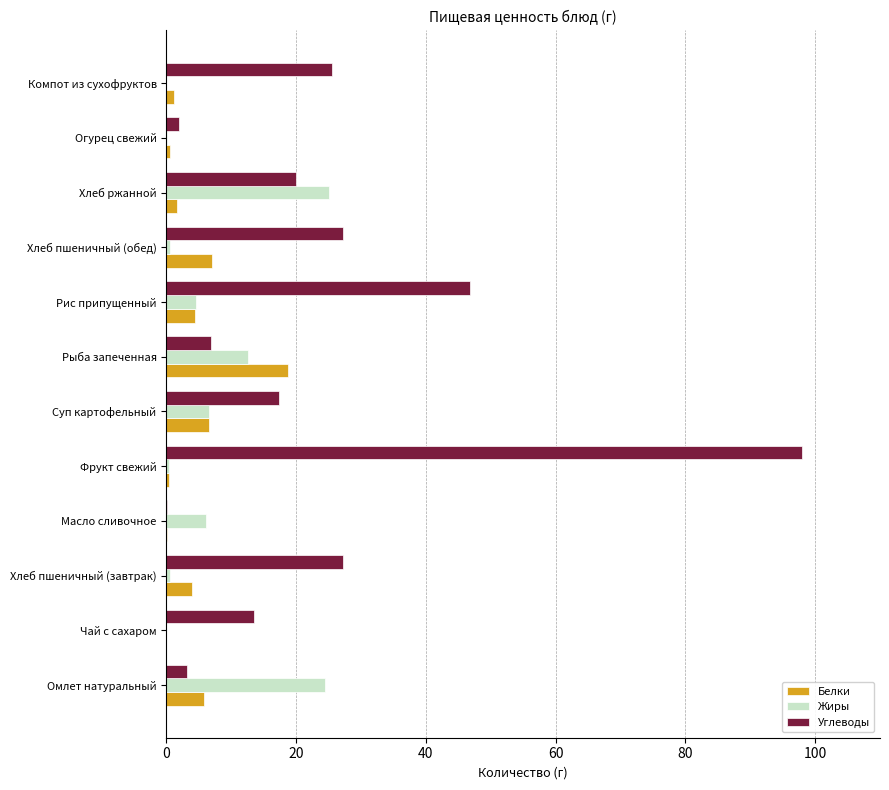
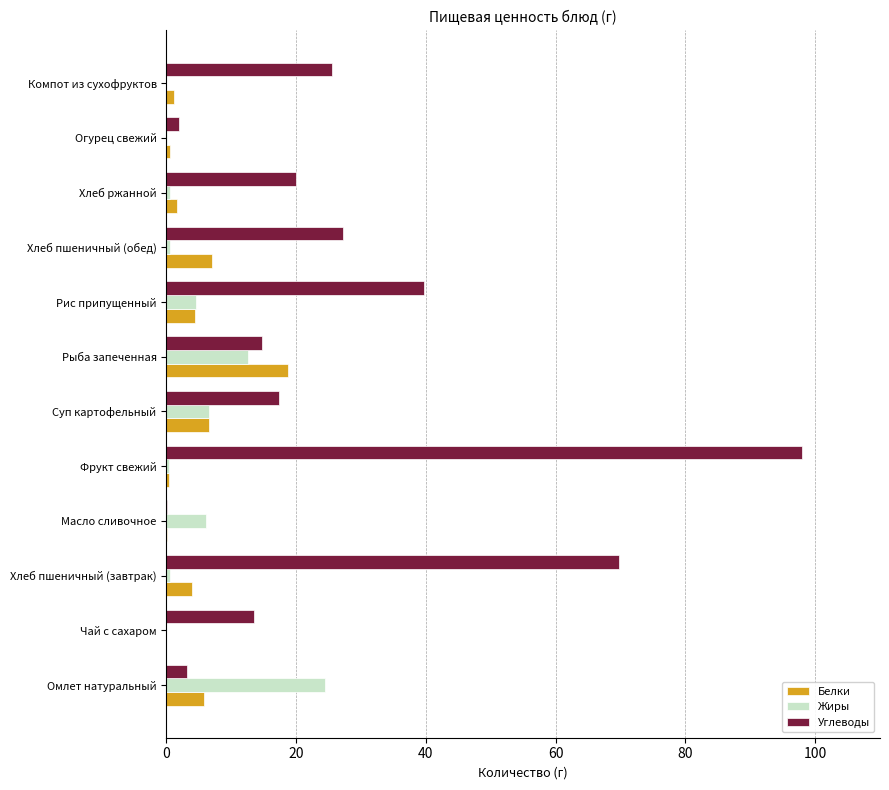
Жиры, Хлеб ржанной: 25 -> 1
Углеводы, Рис припущенный: 47 -> 40
Углеводы, Рыба запеченная: 7 -> 15
Углеводы, Хлеб пшеничный (завтрак): 27 -> 70
